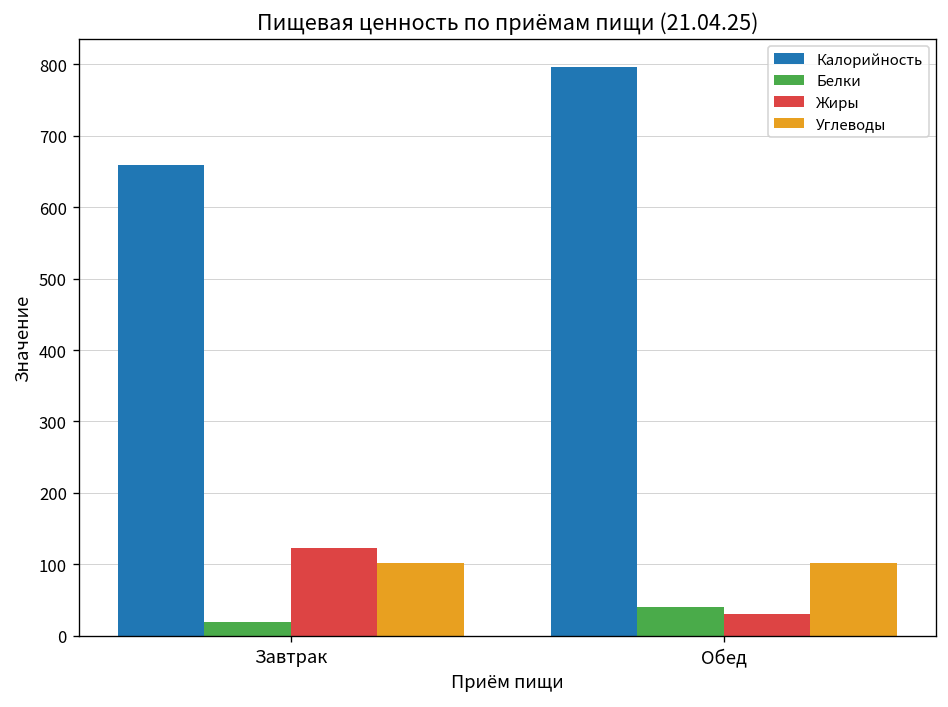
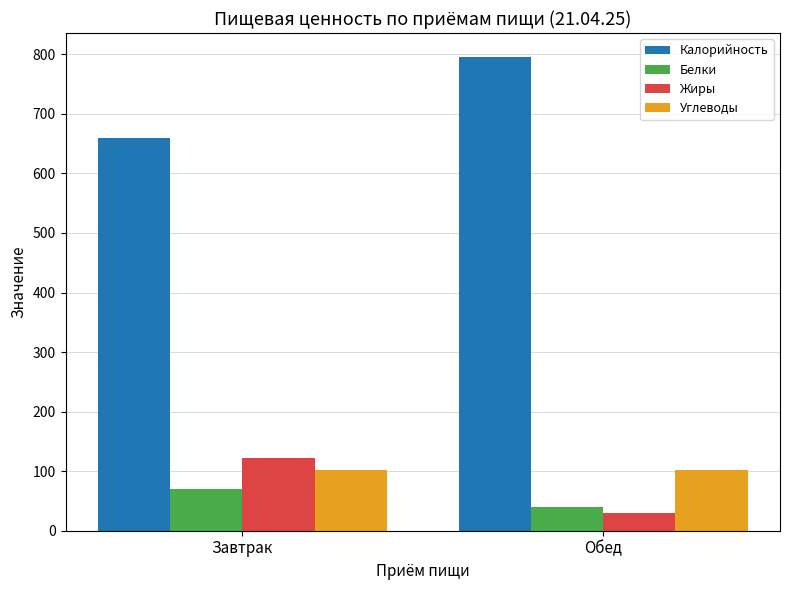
Белки, Завтрак: 20 -> 70
